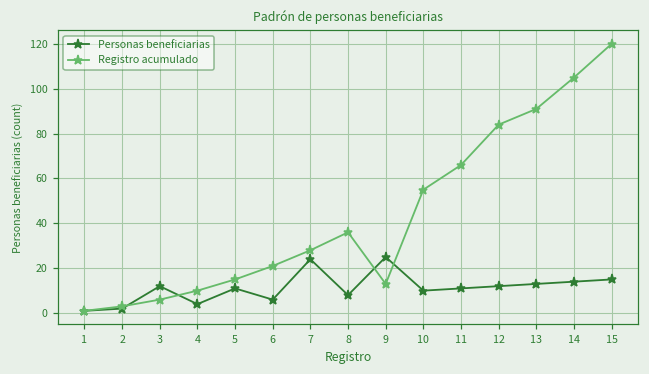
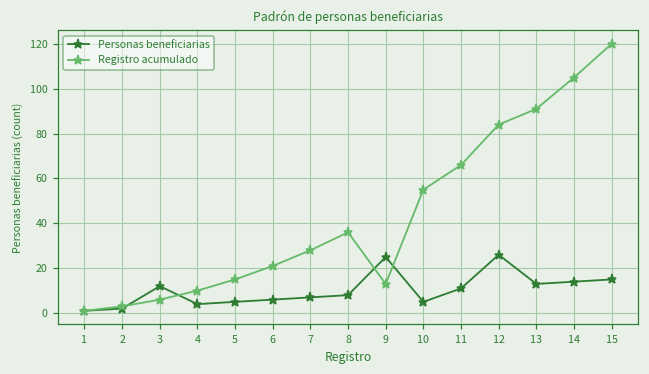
Personas beneficiarias, 5: 11 -> 5
Personas beneficiarias, 7: 24 -> 7
Personas beneficiarias, 10: 10 -> 5
Personas beneficiarias, 12: 12 -> 26
